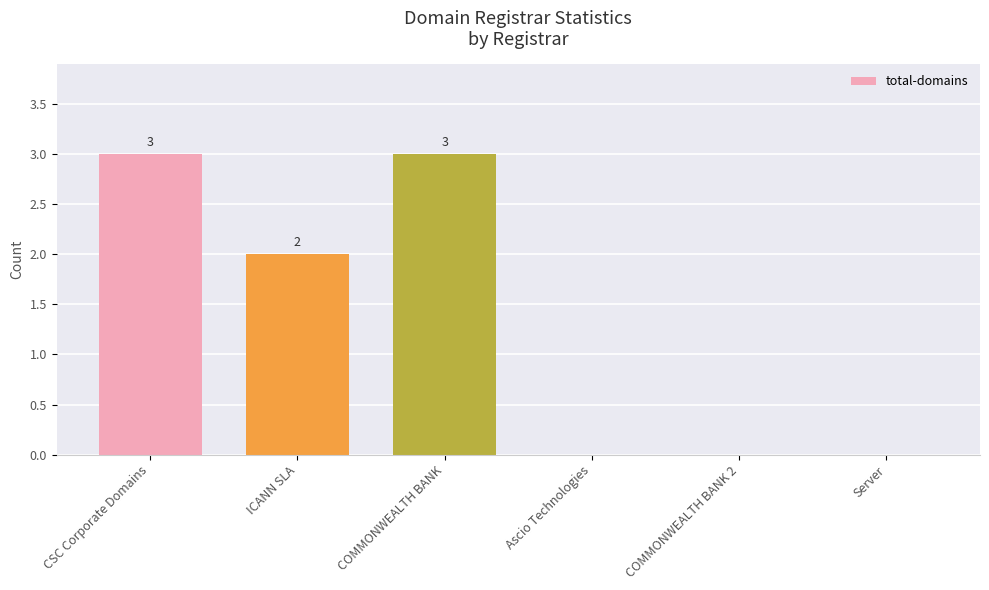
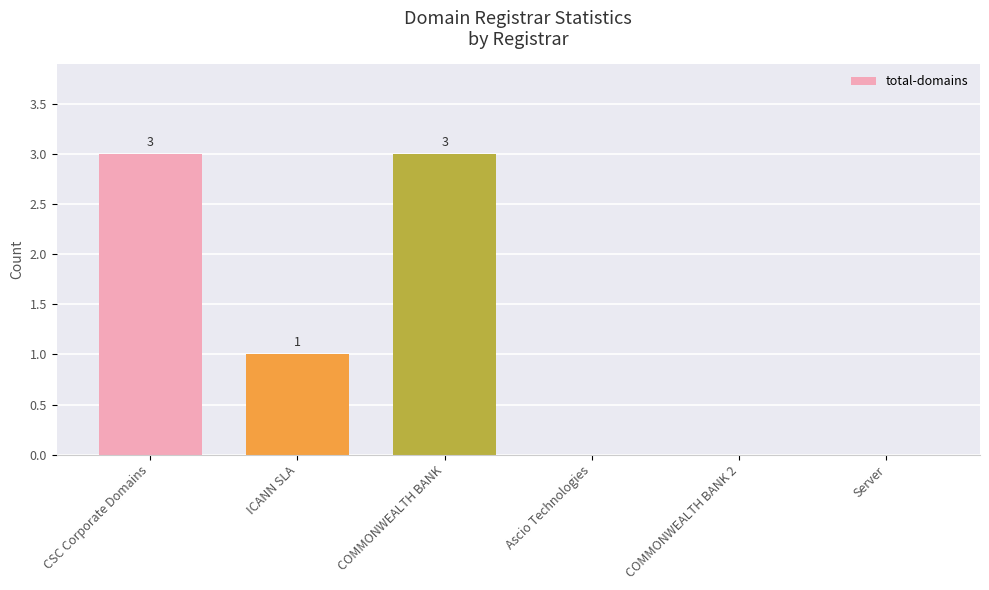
ICANN SLA: 2 -> 1
